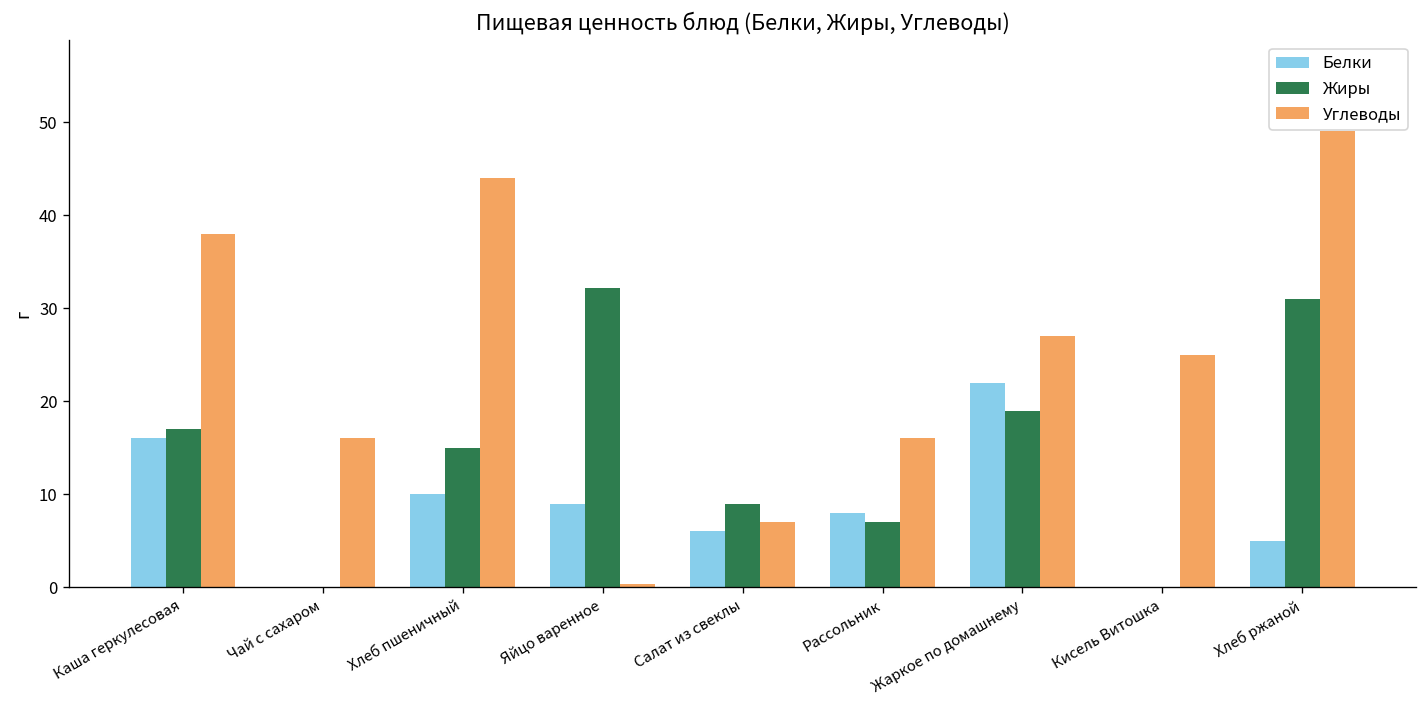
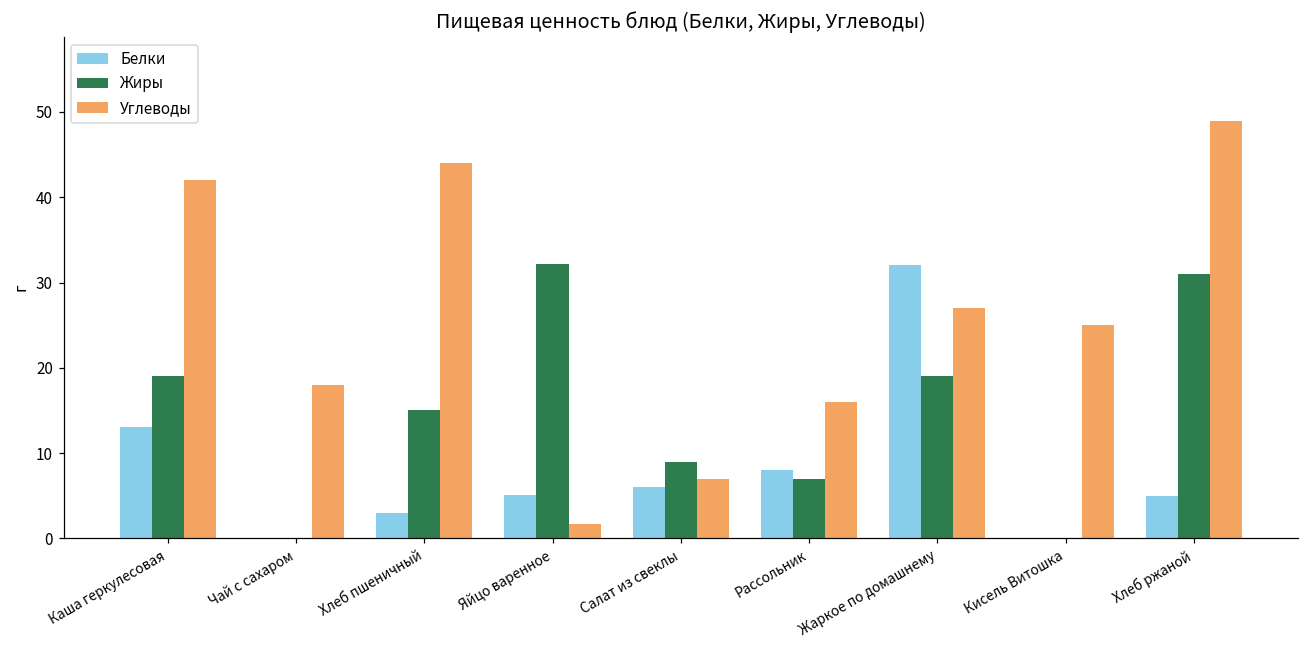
Белки, Каша геркулесовая: 16 -> 13
Жиры, Каша геркулесовая: 17 -> 19
Углеводы, Каша геркулесовая: 38 -> 42
Углеводы, Чай с сахаром: 16 -> 18
Белки, Хлеб пшеничный: 10 -> 3
Белки, Яйцо варенное: 9 -> 5
Углеводы, Яйцо варенное: 0 -> 2
Белки, Жаркое по домашнему: 22 -> 32
